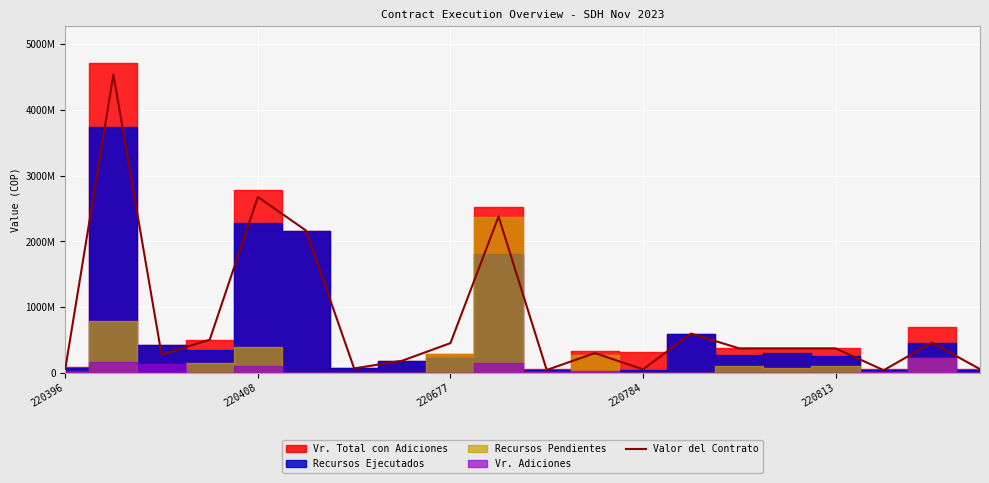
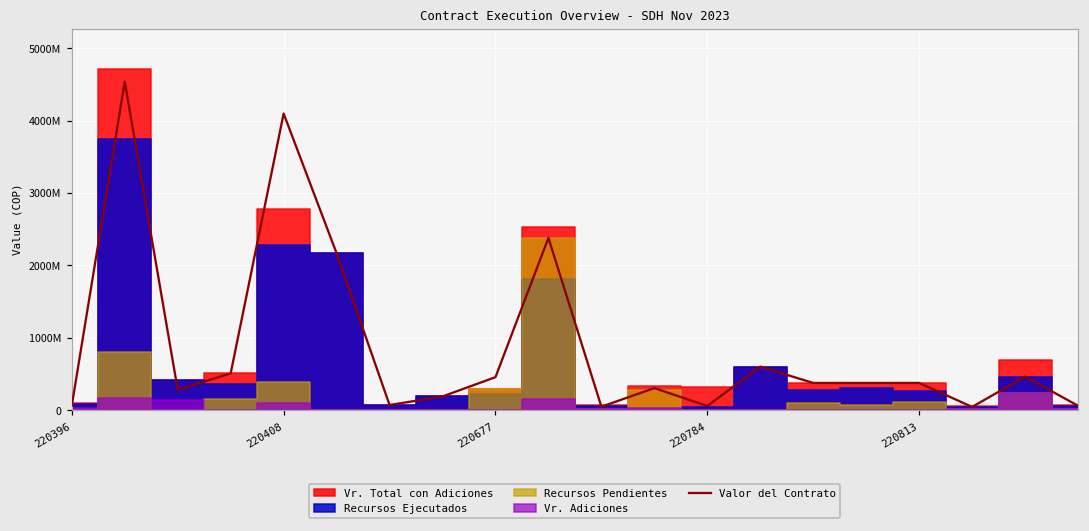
Valor del Contrato, 220408: 2700000000 -> 4100000000
